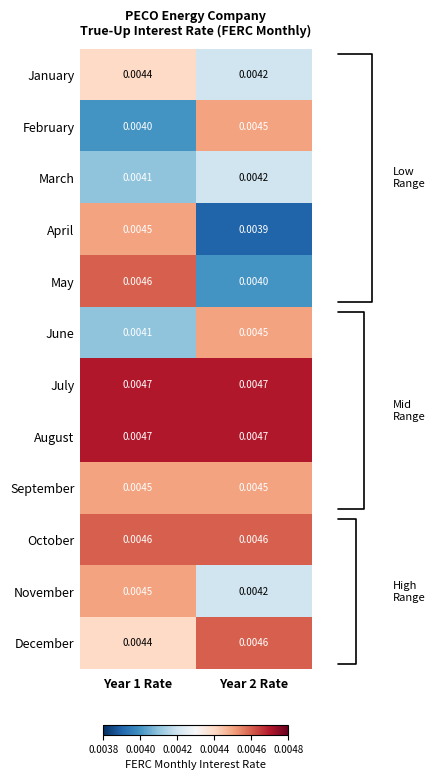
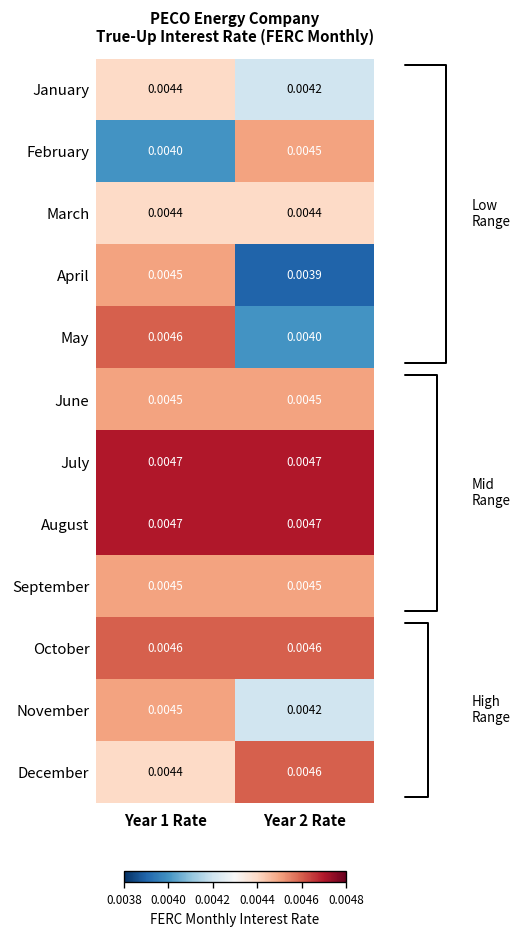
March, Year 1 Rate: 0.0041 -> 0.0044
March, Year 2 Rate: 0.0042 -> 0.0044
June, Year 1 Rate: 0.0041 -> 0.0045
